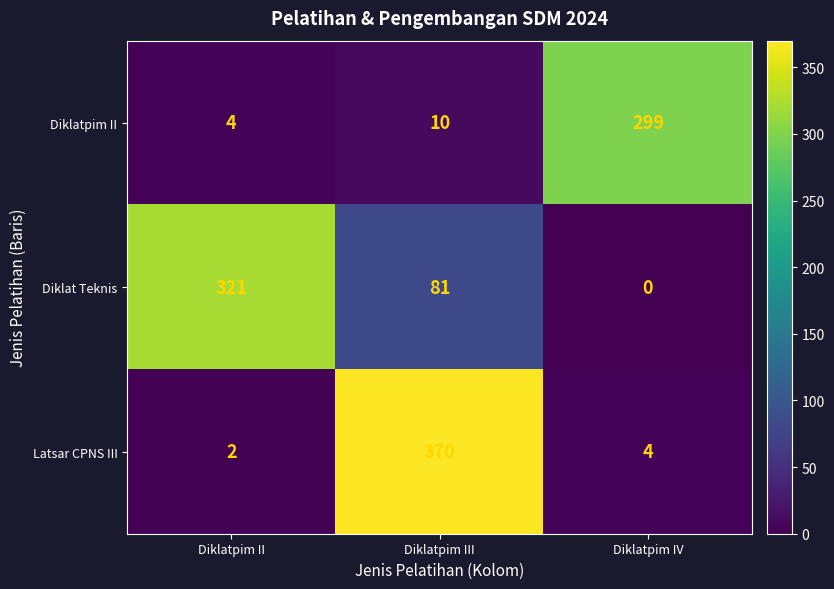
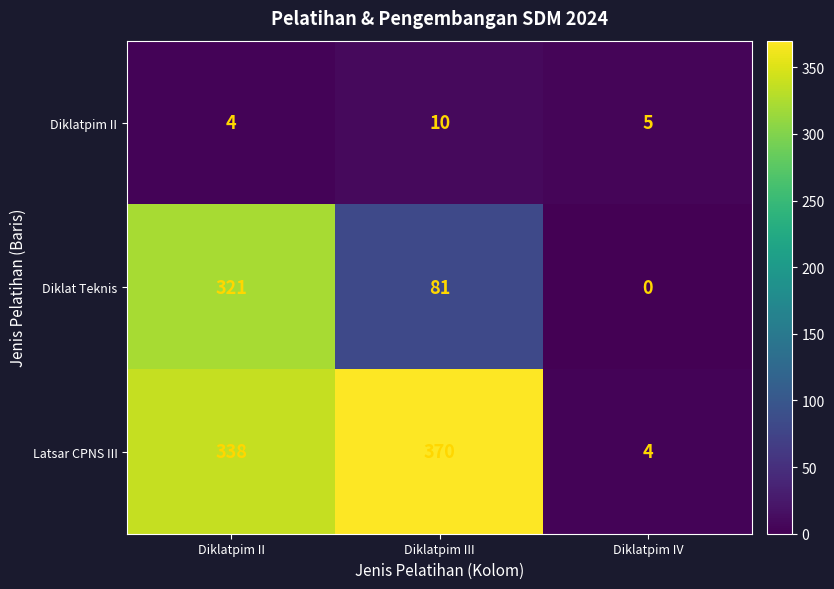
Diklatpim II, Diklatpim IV: 299 -> 5
Latsar CPNS III, Diklatpim II: 2 -> 338
